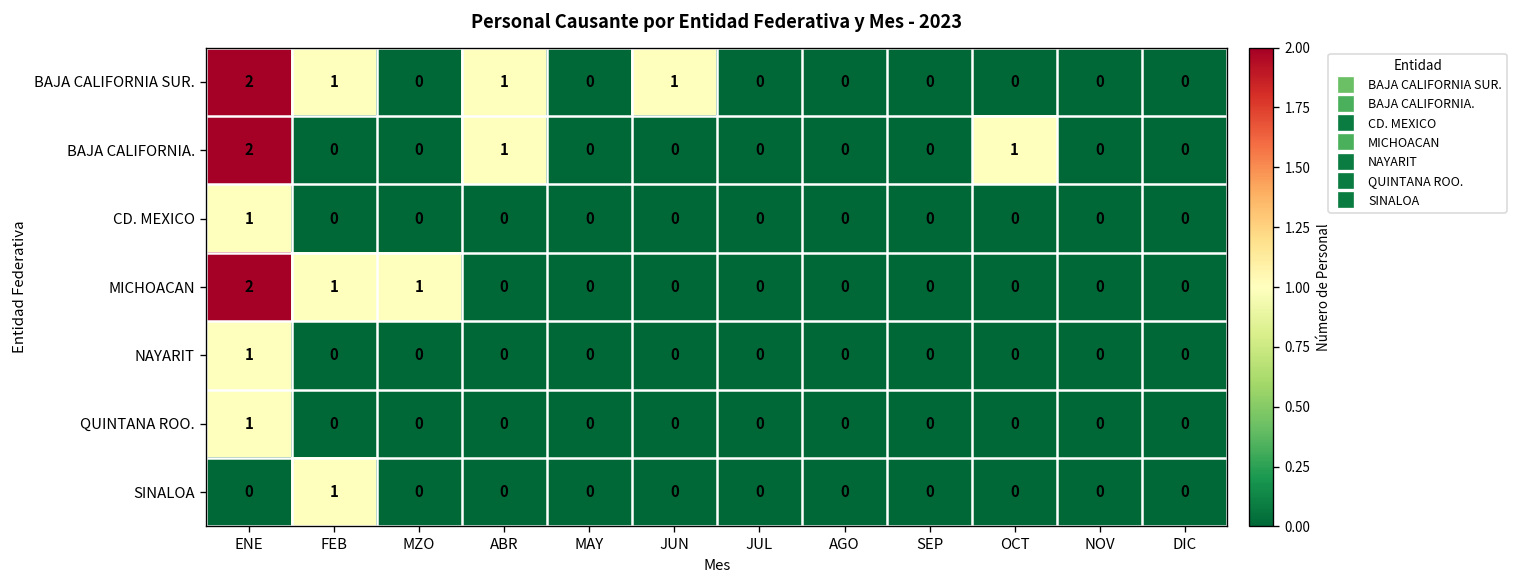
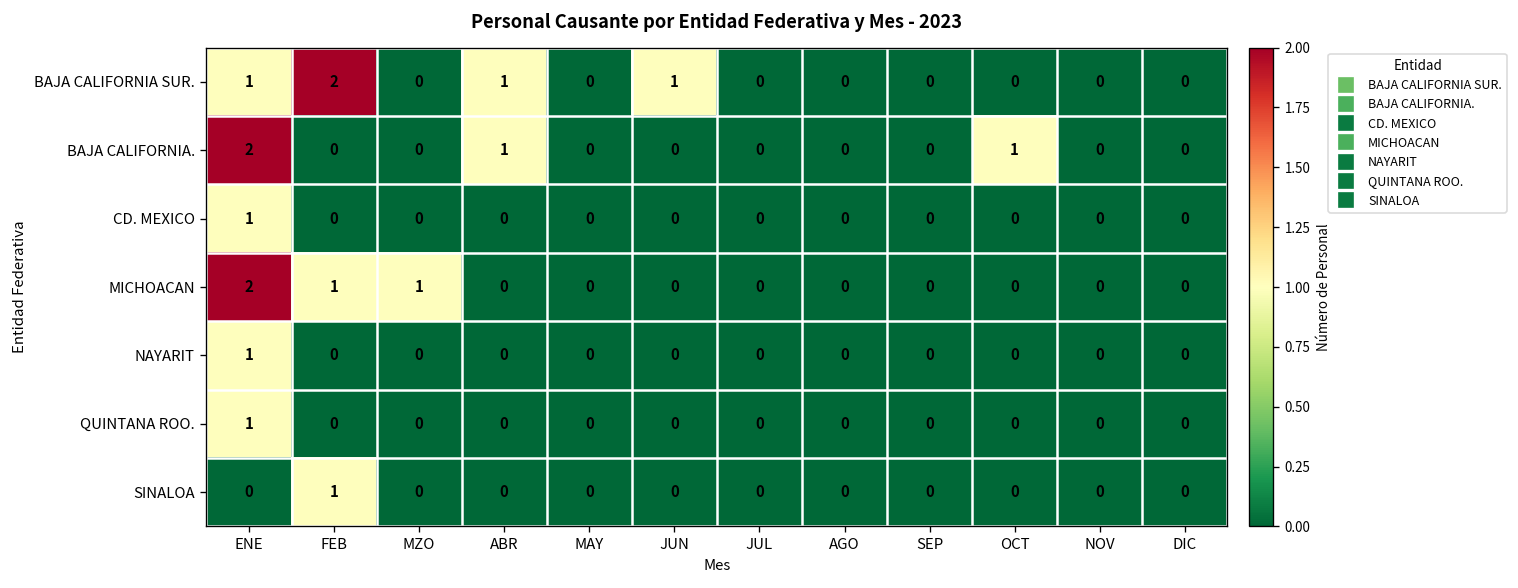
BAJA CALIFORNIA SUR., ENE: 2 -> 1
BAJA CALIFORNIA SUR., FEB: 1 -> 2
